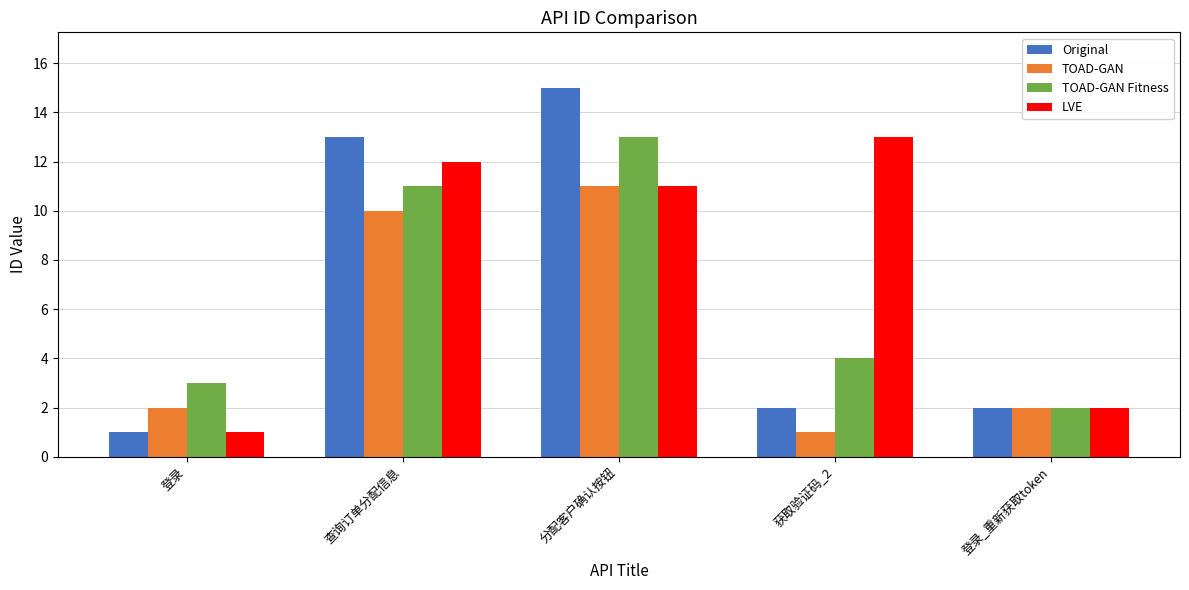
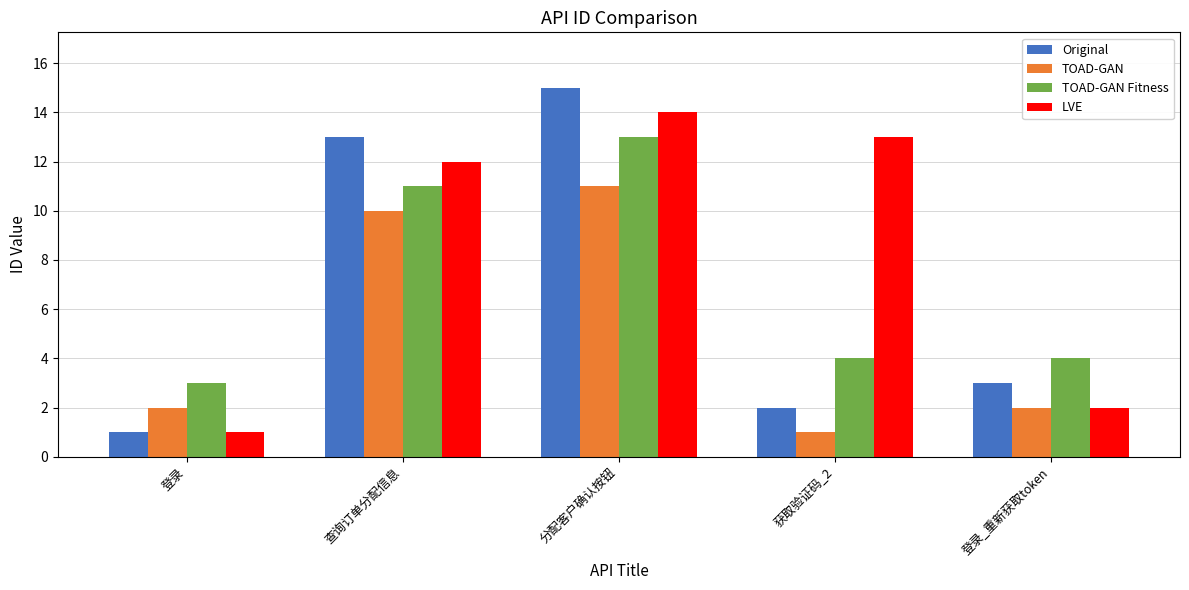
LVE, 分配客户确认按钮: 11 -> 14
Original, 登录_重新获取token: 2 -> 3
TOAD-GAN Fitness, 登录_重新获取token: 2 -> 4
